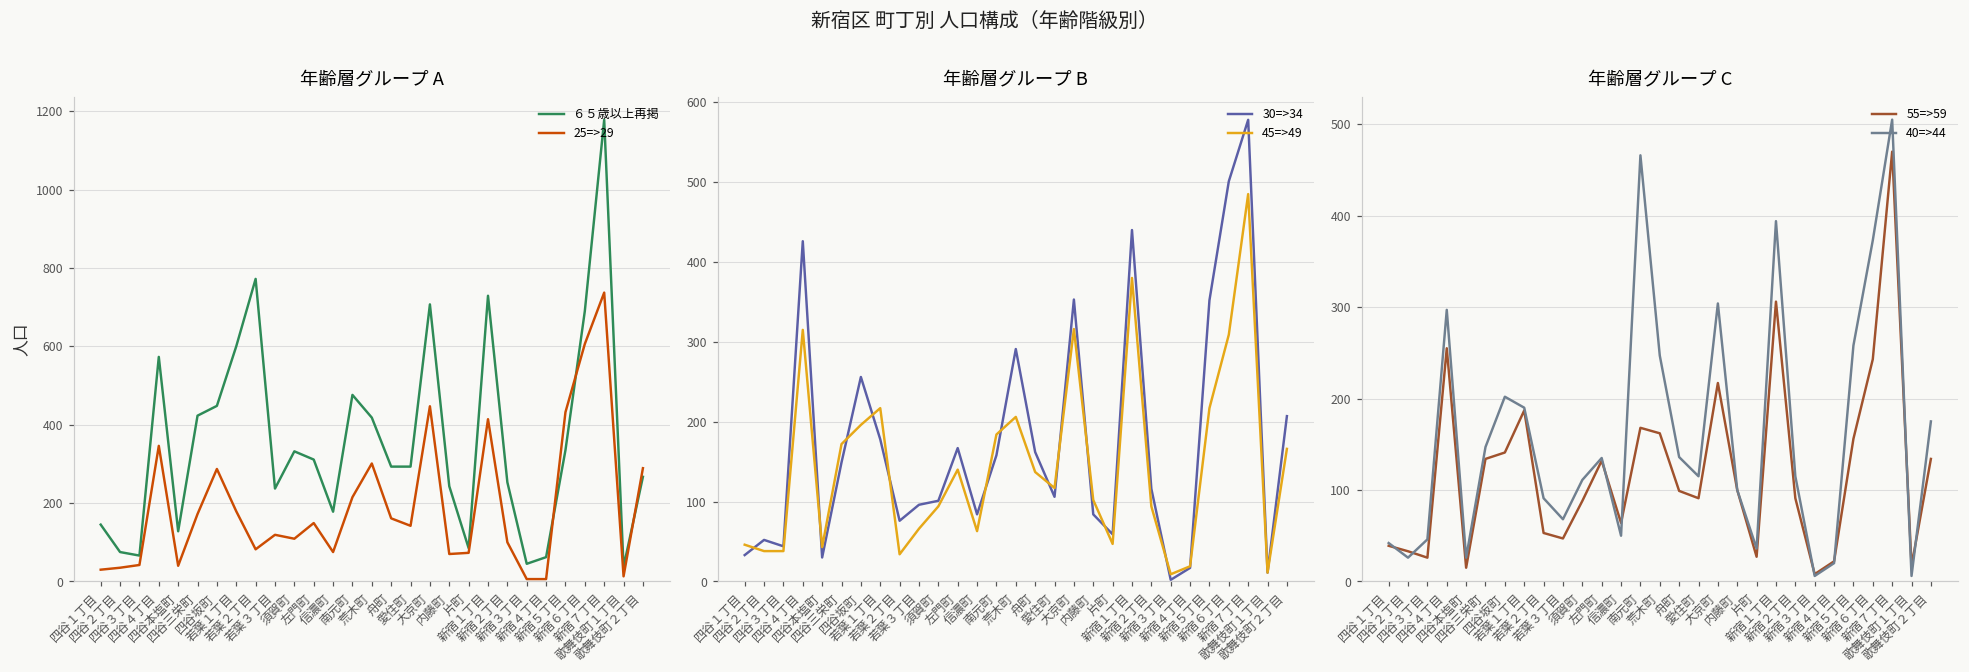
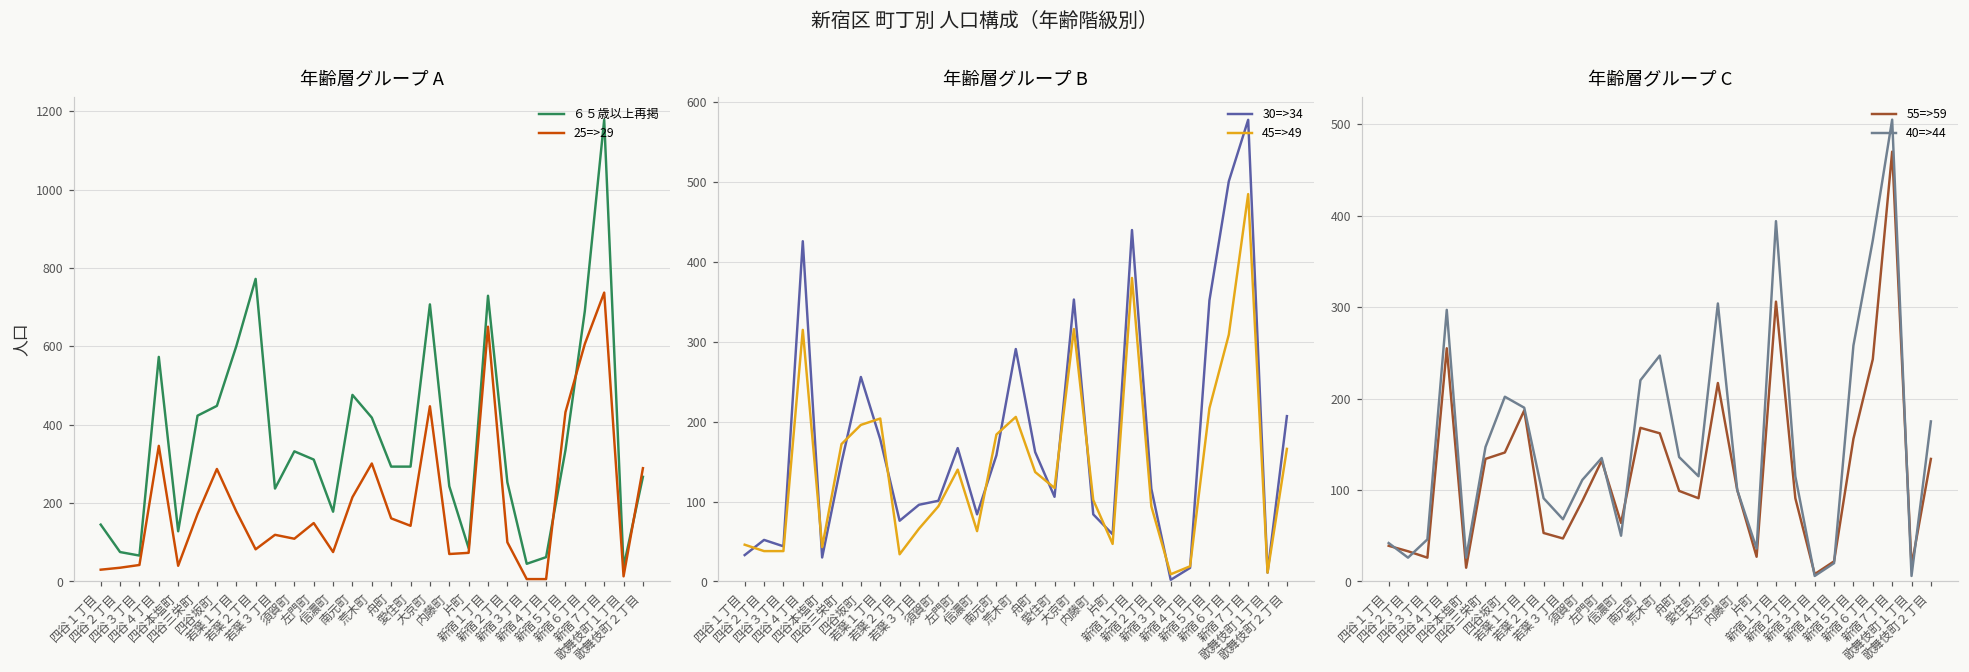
年齢層グループ A, 25=>29, 新宿１丁目: 410 -> 650
年齢層グループ B, 45=>49, 若葉１丁目: 220 -> 200
年齢層グループ C, 40=>44, 南元町: 470 -> 220
